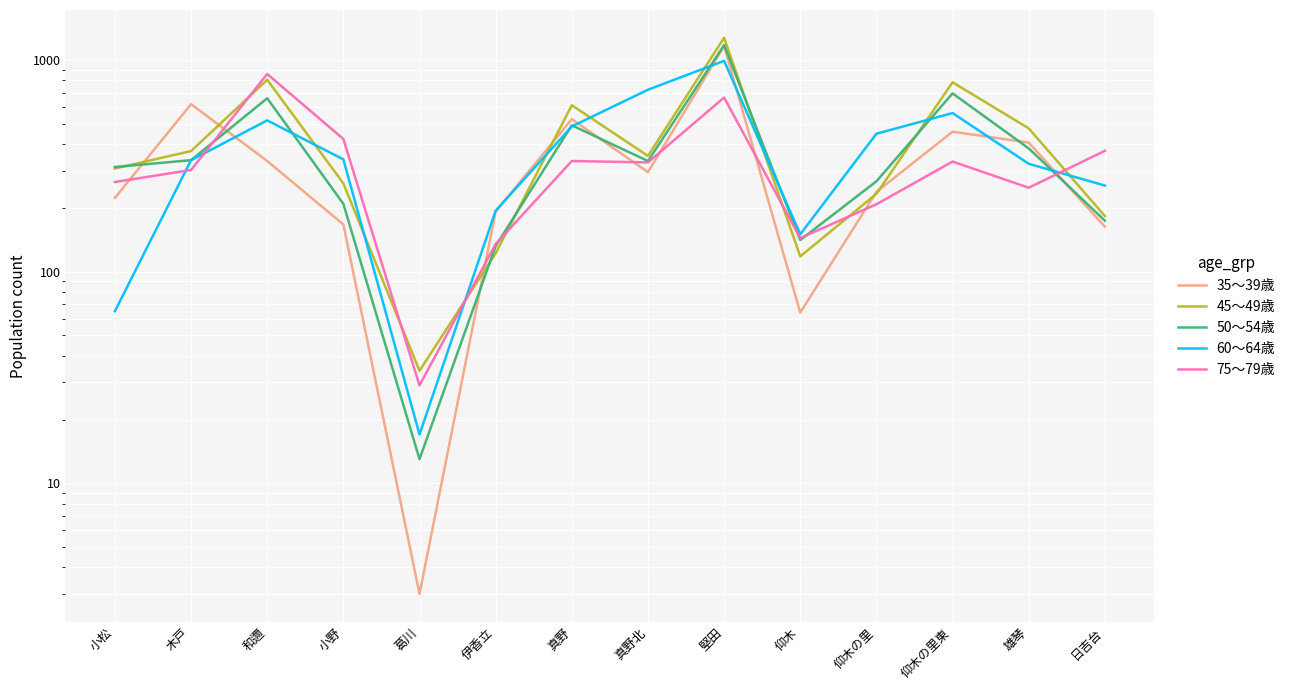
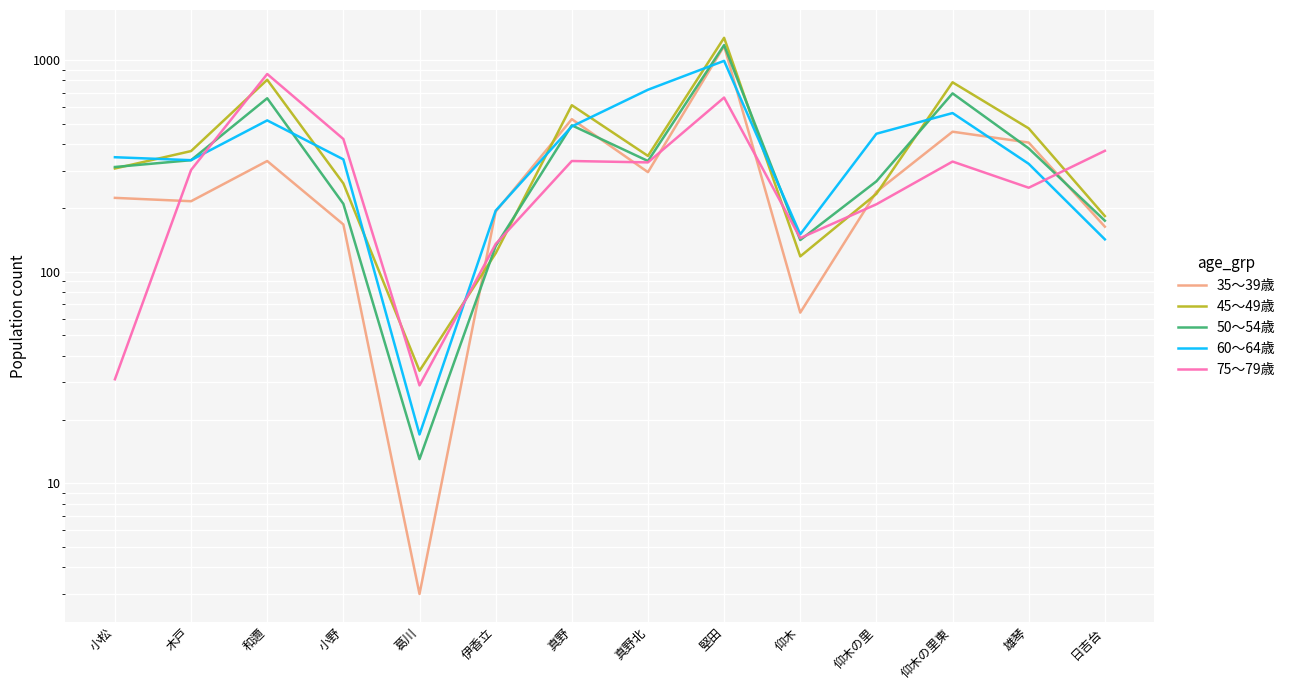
60～64歳, 小松: 65 -> 350
75～79歳, 小松: 270 -> 31
35～39歳, 木戸: 620 -> 220
60～64歳, 日吉台: 260 -> 140
